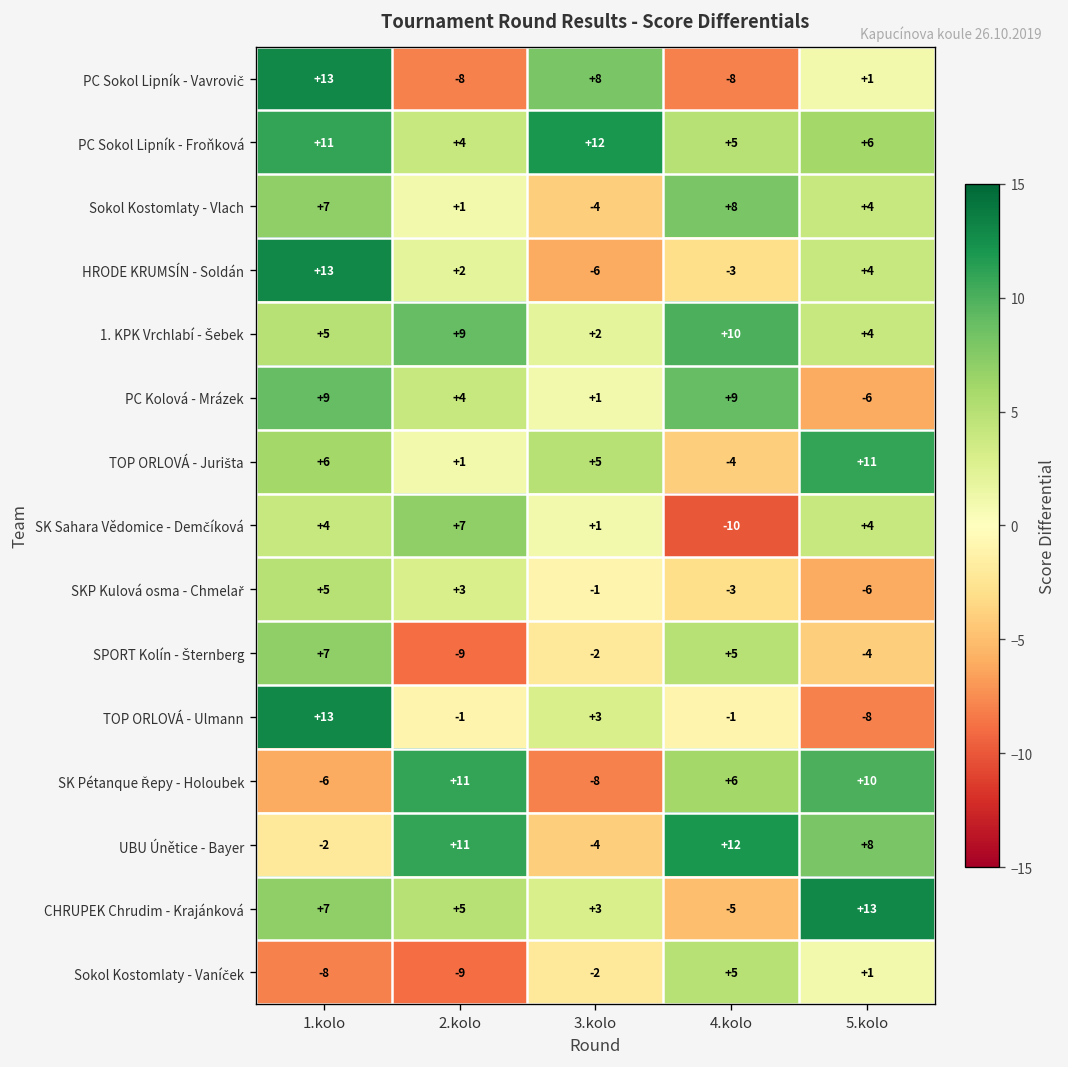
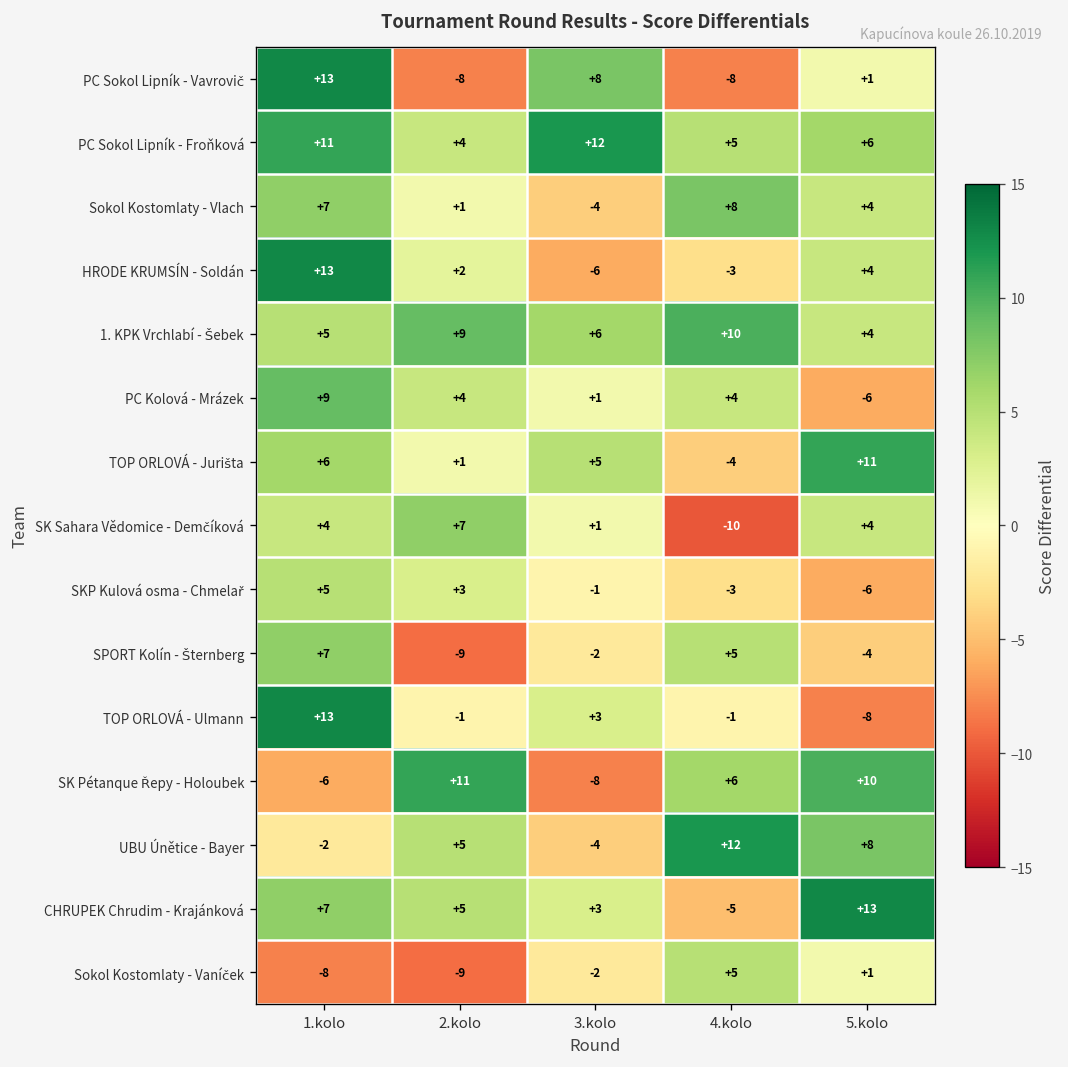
1. KPK Vrchlabí - Šebek, 3.kolo: +2 -> +6
PC Kolová - Mrázek, 4.kolo: +9 -> +4
UBU Únětice - Bayer, 2.kolo: +11 -> +5
